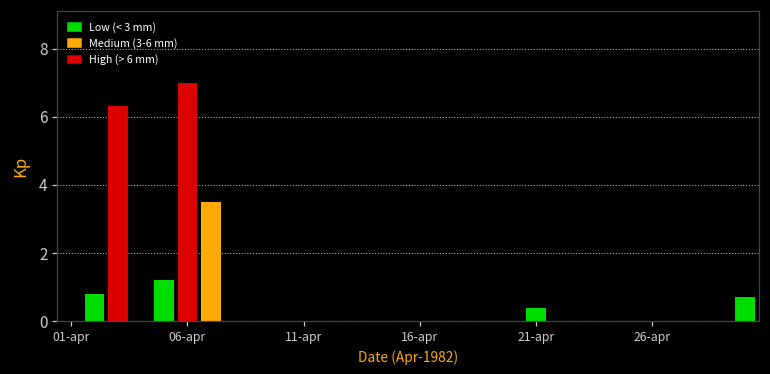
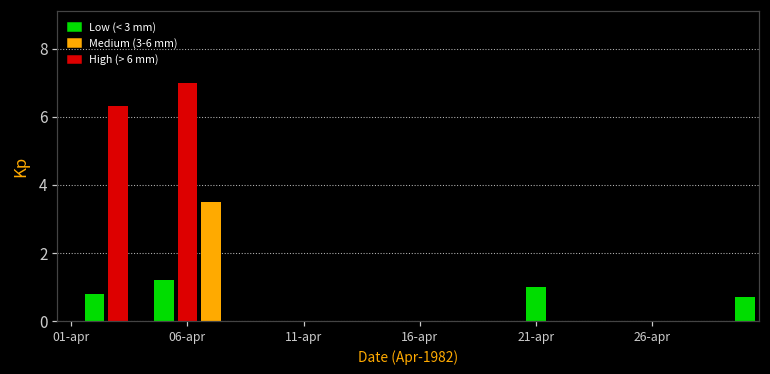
21-apr: 0.4 -> 1.0
